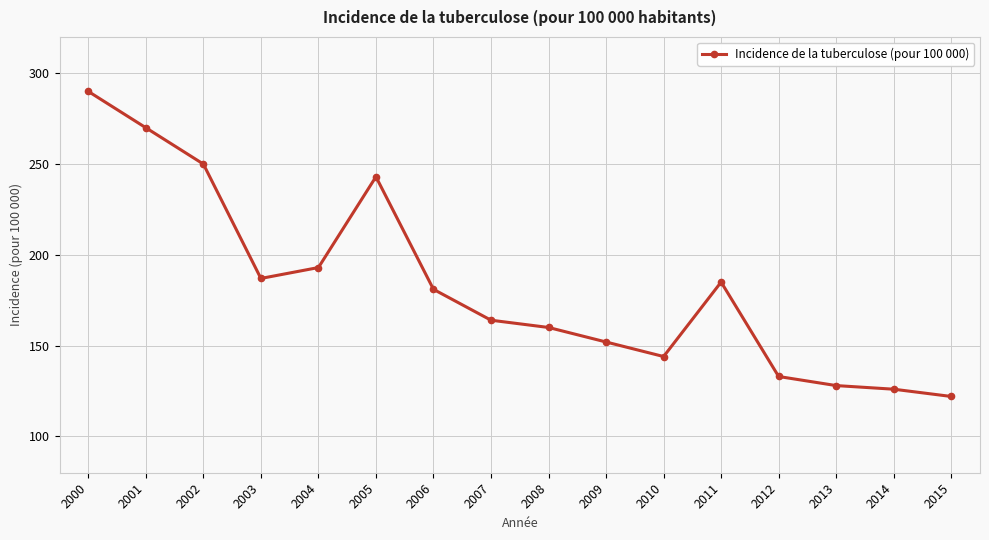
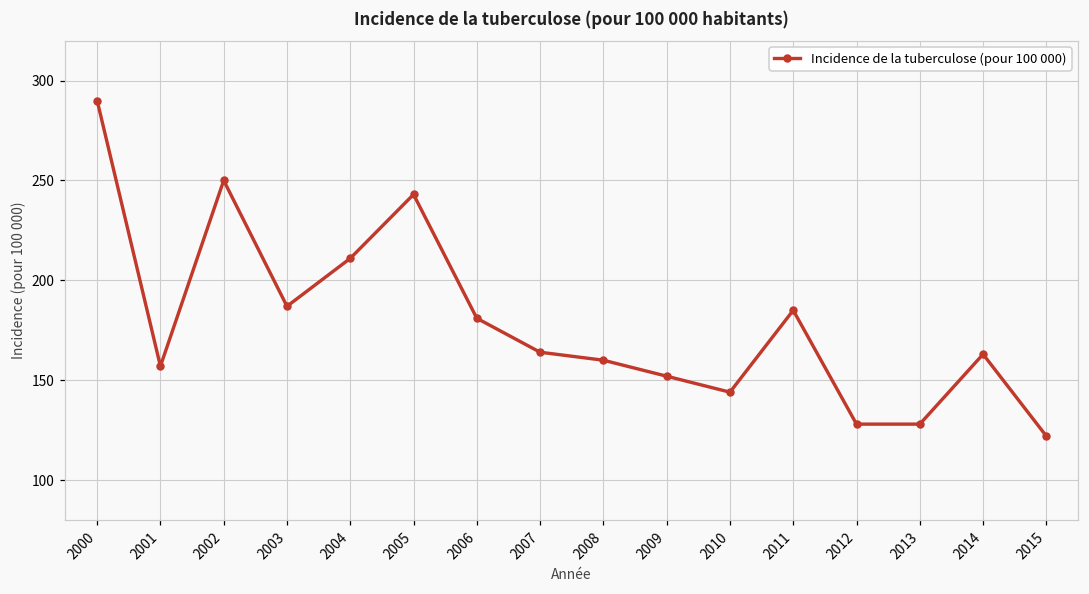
2001: 270 -> 157
2004: 193 -> 211
2012: 133 -> 128
2014: 126 -> 163
